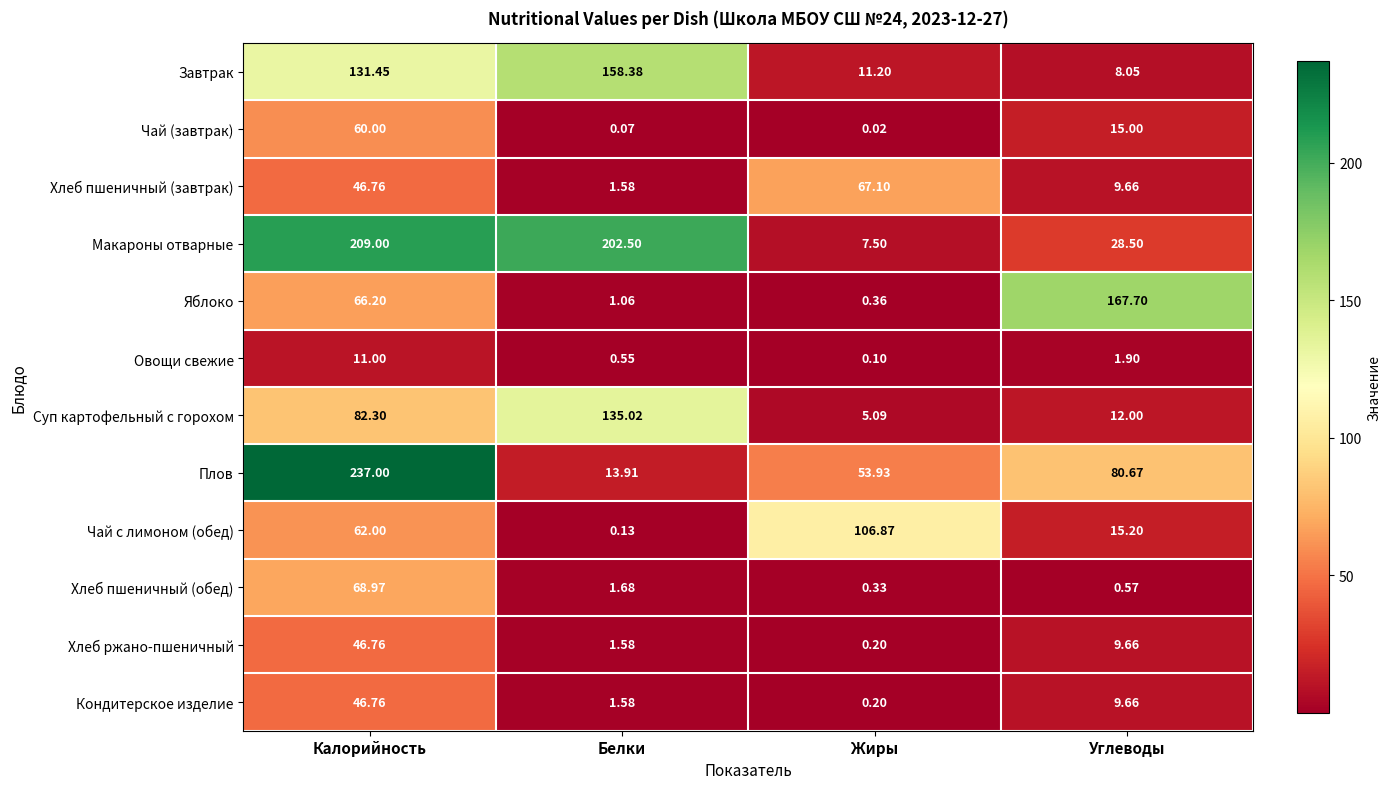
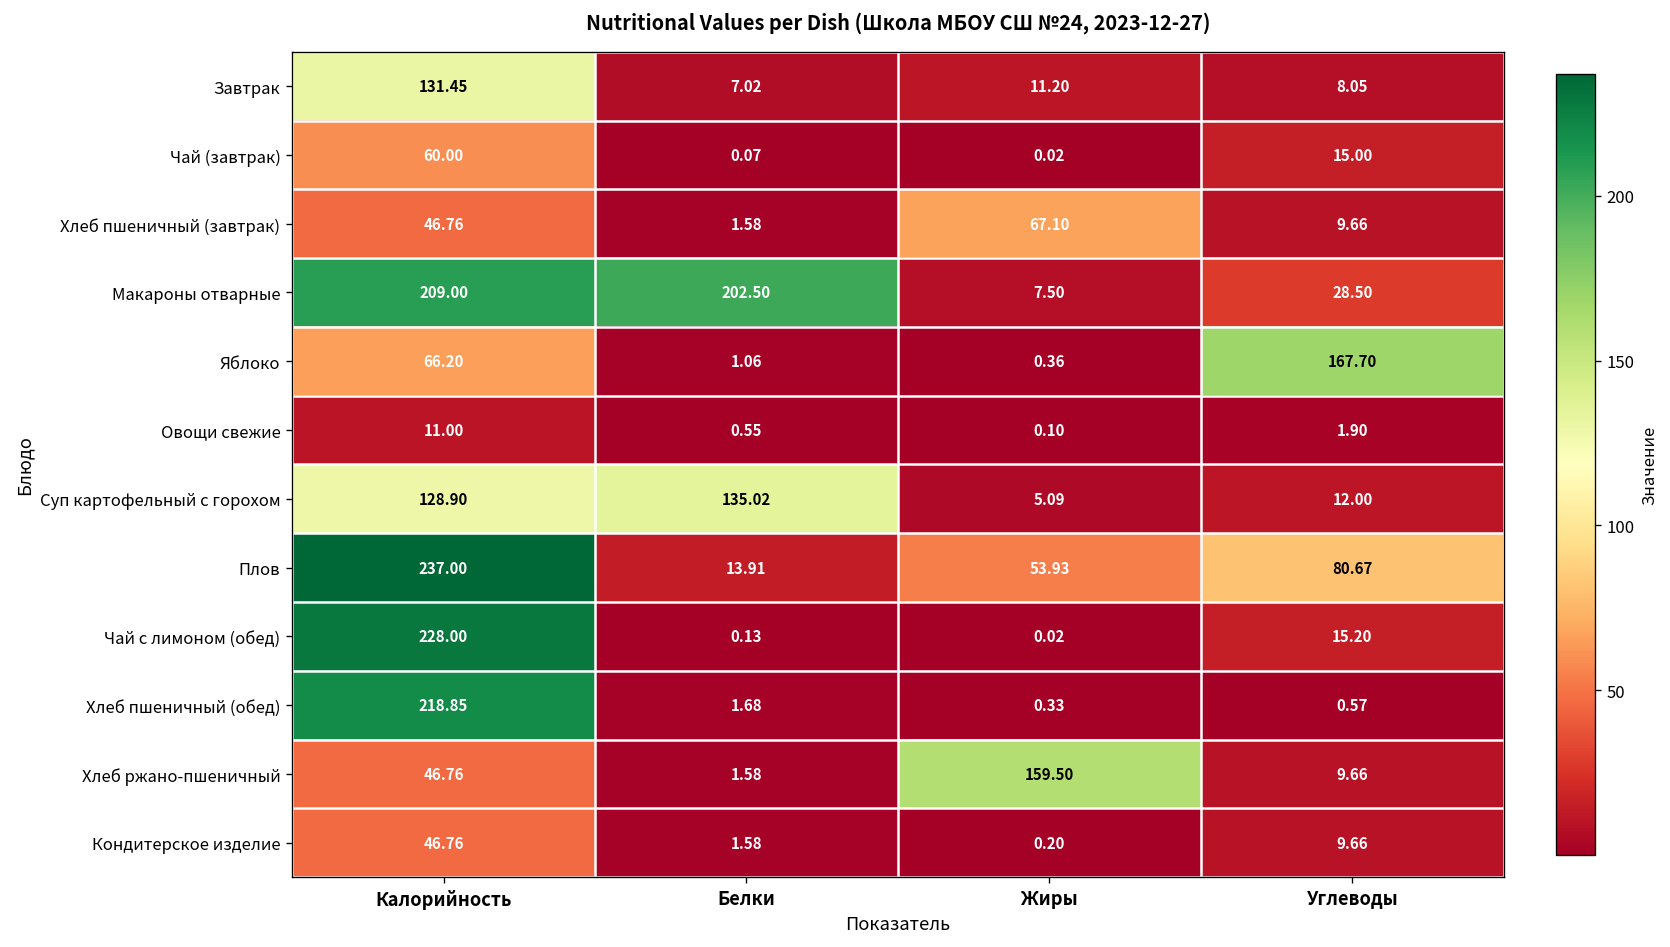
Завтрак, Белки: 158.38 -> 7.02
Суп картофельный с горохом, Калорийность: 82.30 -> 128.90
Чай с лимоном (обед), Калорийность: 62.00 -> 228.00
Чай с лимоном (обед), Жиры: 106.87 -> 0.02
Хлеб пшеничный (обед), Калорийность: 68.97 -> 218.85
Хлеб ржано-пшеничный, Жиры: 0.20 -> 159.50
